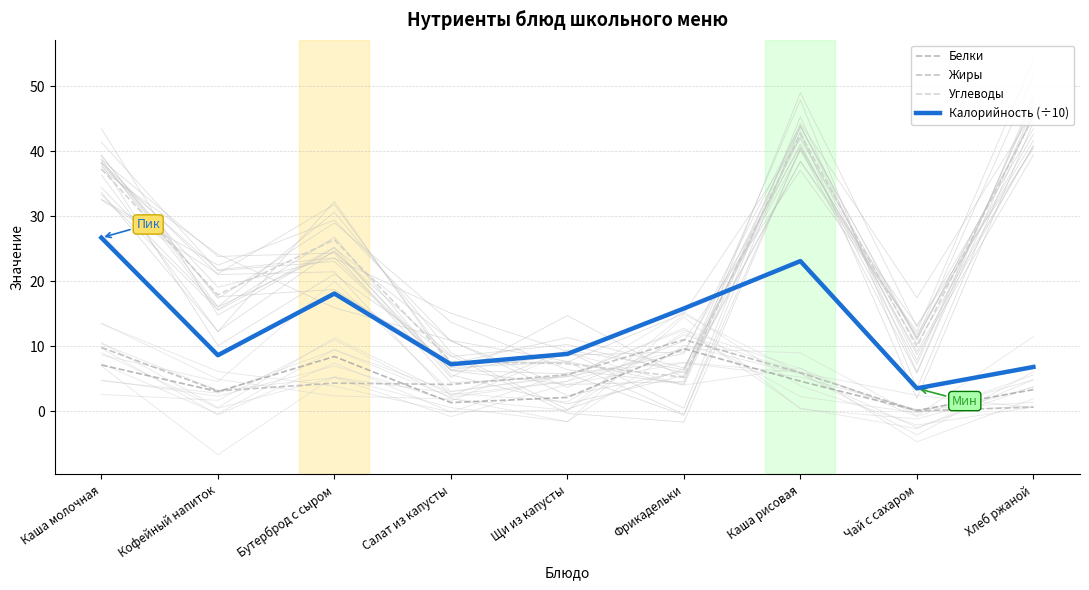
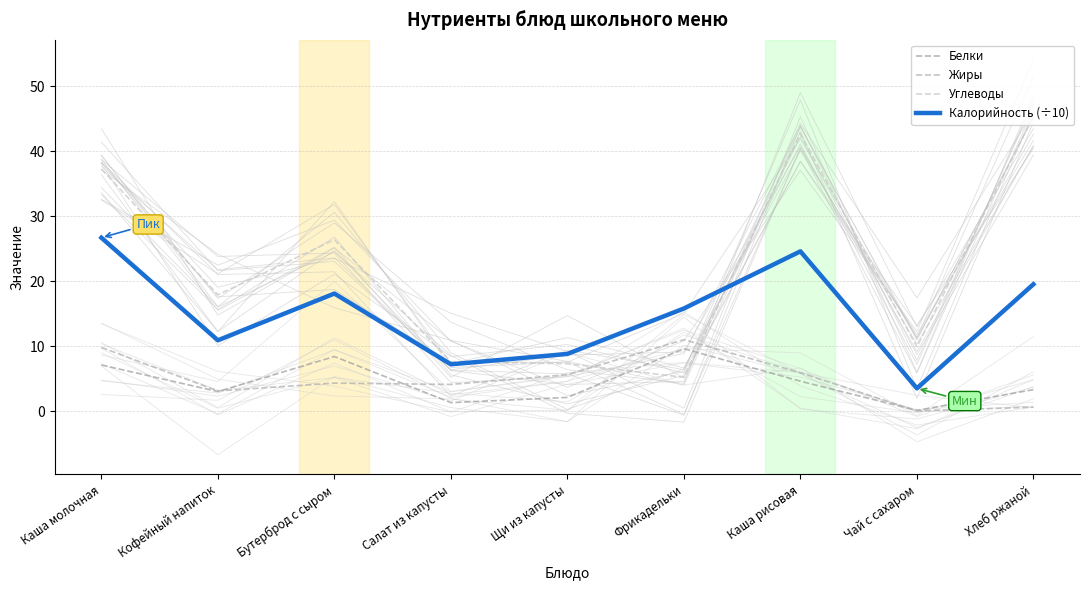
Калорийность (÷10), Кофейный напиток: 9 -> 11
Калорийность (÷10), Каша рисовая: 23 -> 25
Калорийность (÷10), Хлеб ржаной: 7 -> 20
